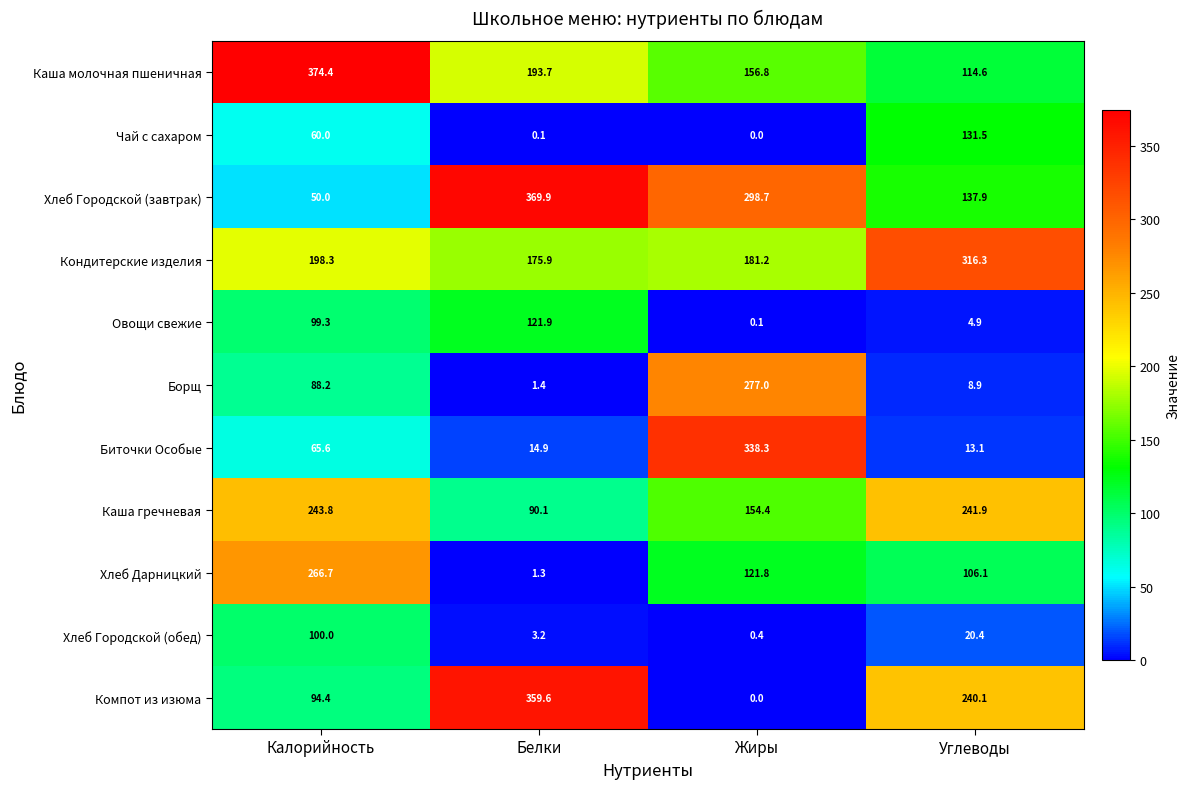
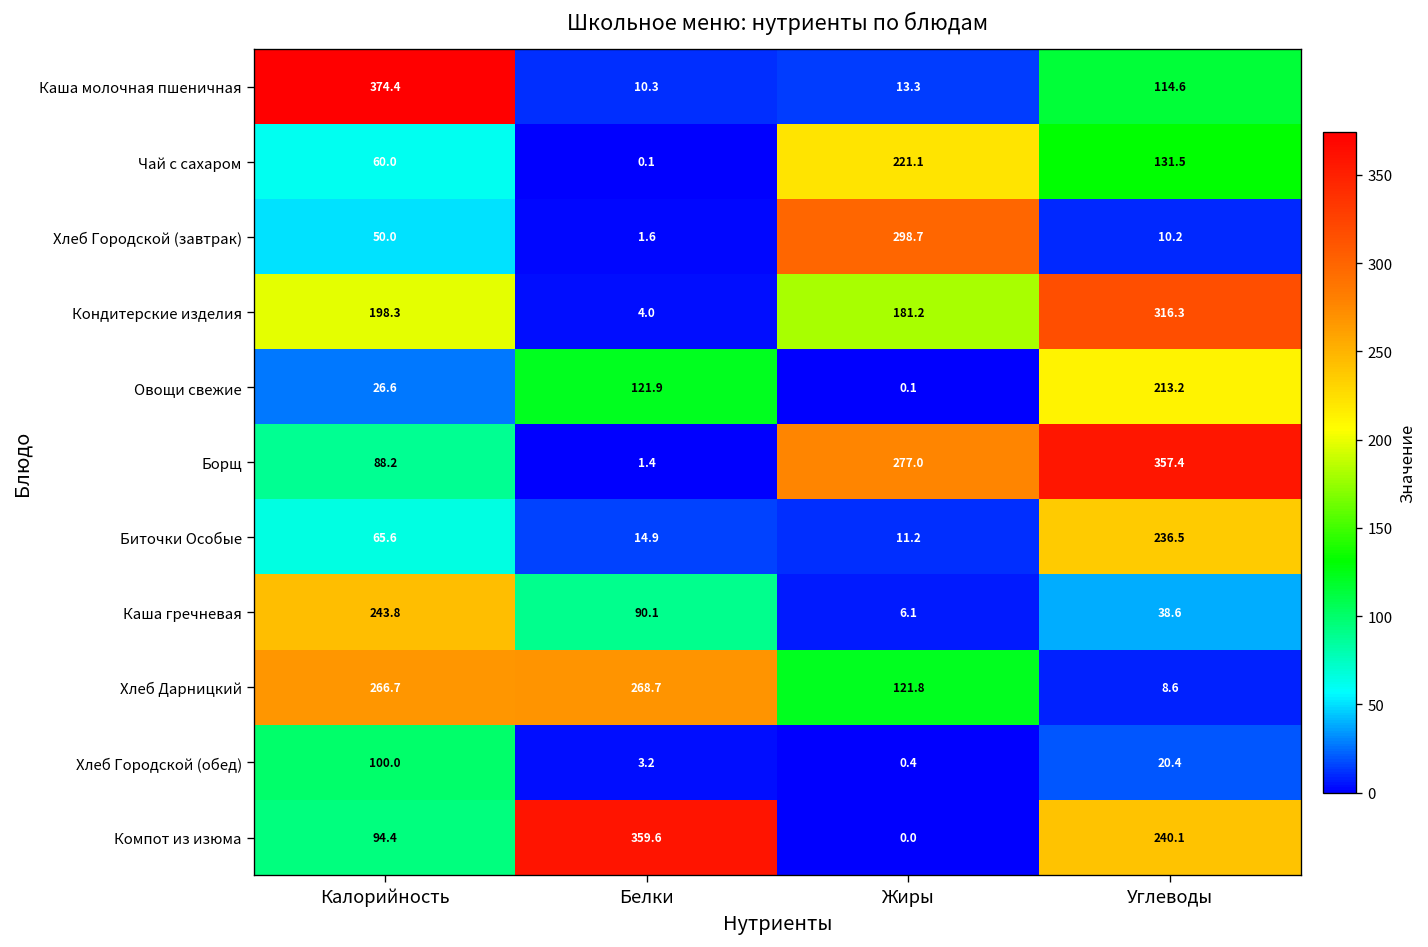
Каша молочная пшеничная, Белки: 193.7 -> 10.3
Каша молочная пшеничная, Жиры: 156.8 -> 13.3
Чай с сахаром, Жиры: 0.0 -> 221.1
Хлеб Городской (завтрак), Белки: 369.9 -> 1.6
Хлеб Городской (завтрак), Углеводы: 137.9 -> 10.2
Кондитерские изделия, Белки: 175.9 -> 4.0
Овощи свежие, Калорийность: 99.3 -> 26.6
Овощи свежие, Углеводы: 4.9 -> 213.2
Борщ, Углеводы: 8.9 -> 357.4
Биточки Особые, Жиры: 338.3 -> 11.2
Биточки Особые, Углеводы: 13.1 -> 236.5
Каша гречневая, Жиры: 154.4 -> 6.1
Каша гречневая, Углеводы: 241.9 -> 38.6
Хлеб Дарницкий, Белки: 1.3 -> 268.7
Хлеб Дарницкий, Углеводы: 106.1 -> 8.6
